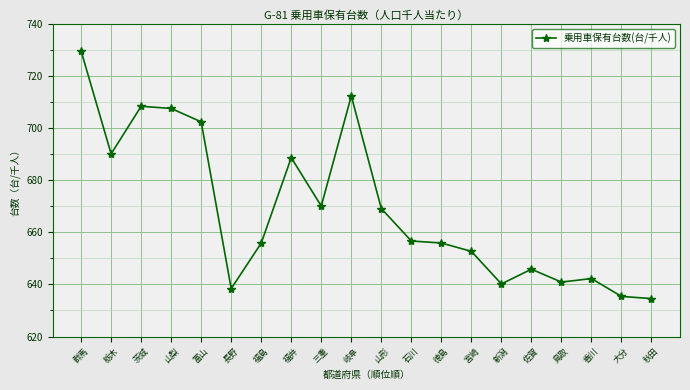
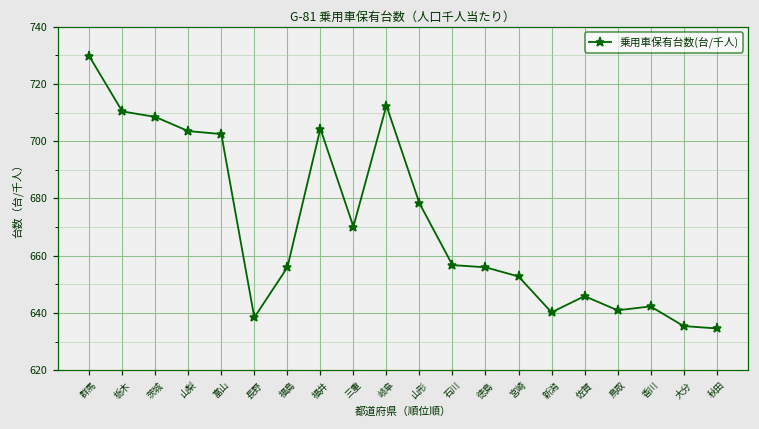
栃木: 690 -> 710
山梨: 708 -> 704
福井: 689 -> 704
山形: 669 -> 678
